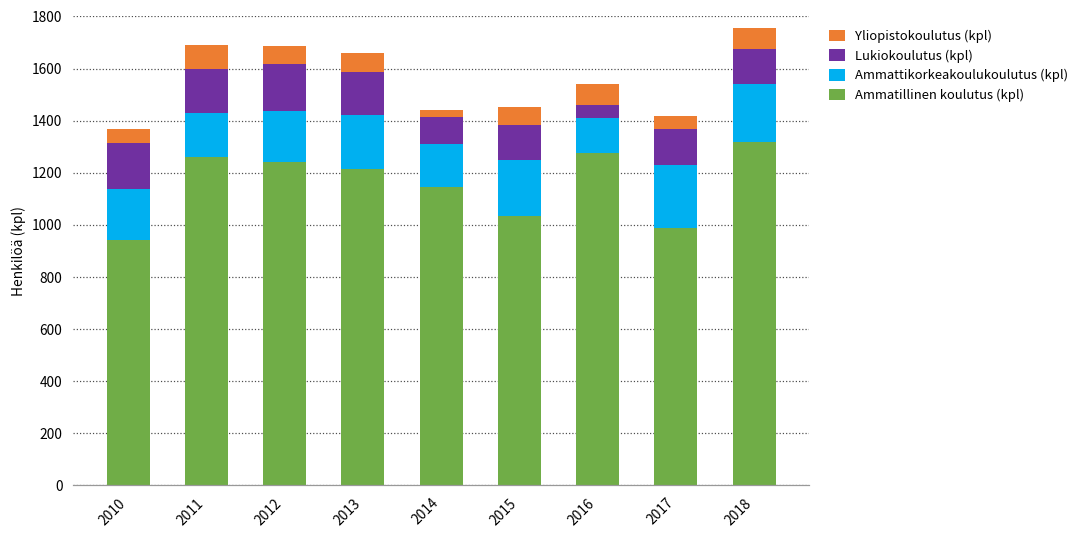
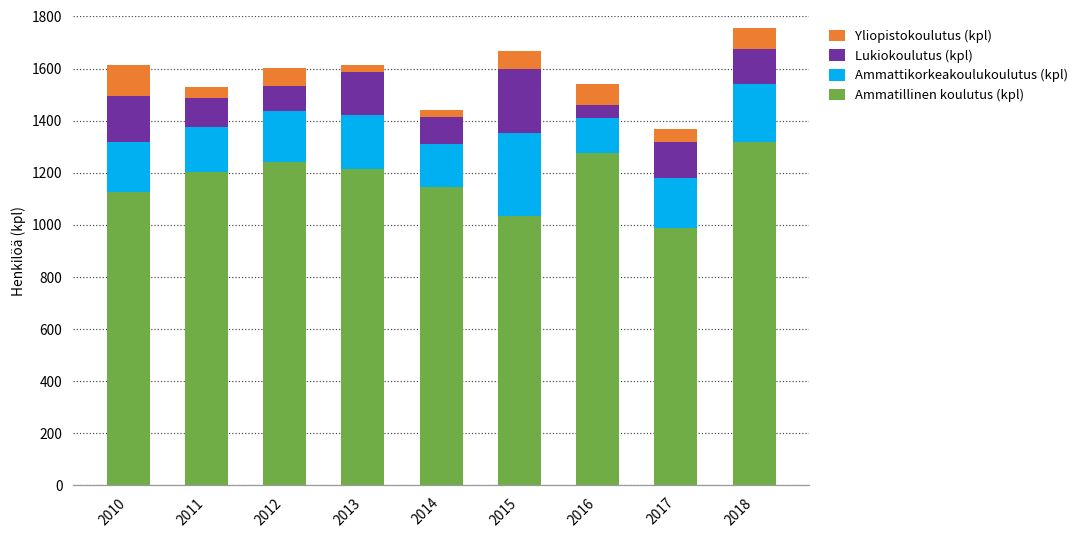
Ammatillinen koulutus (kpl), 2010: 940 -> 1130
Yliopistokoulutus (kpl), 2010: 50 -> 120
Ammatillinen koulutus (kpl), 2011: 1260 -> 1200
Lukiokoulutus (kpl), 2011: 170 -> 110
Yliopistokoulutus (kpl), 2011: 90 -> 40
Lukiokoulutus (kpl), 2012: 180 -> 100
Yliopistokoulutus (kpl), 2013: 70 -> 30
Ammattikorkeakoulukoulutus (kpl), 2015: 220 -> 320
Lukiokoulutus (kpl), 2015: 130 -> 250
Ammattikorkeakoulukoulutus (kpl), 2017: 240 -> 190
